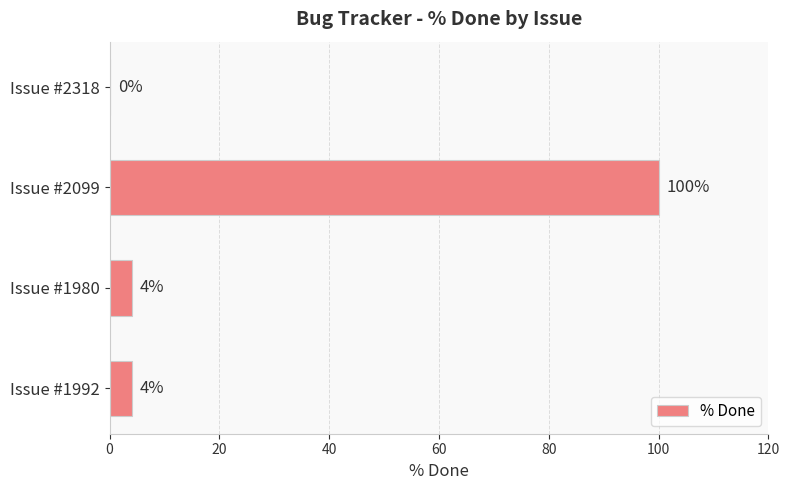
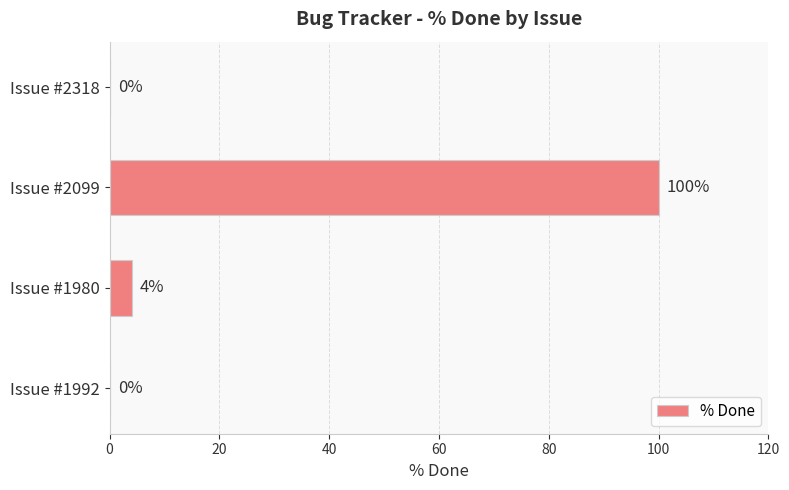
Issue #1992: 4% -> 0%
